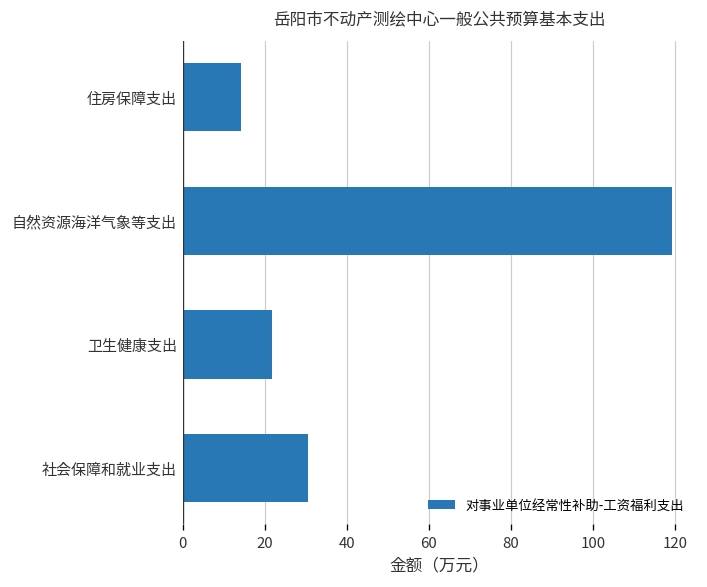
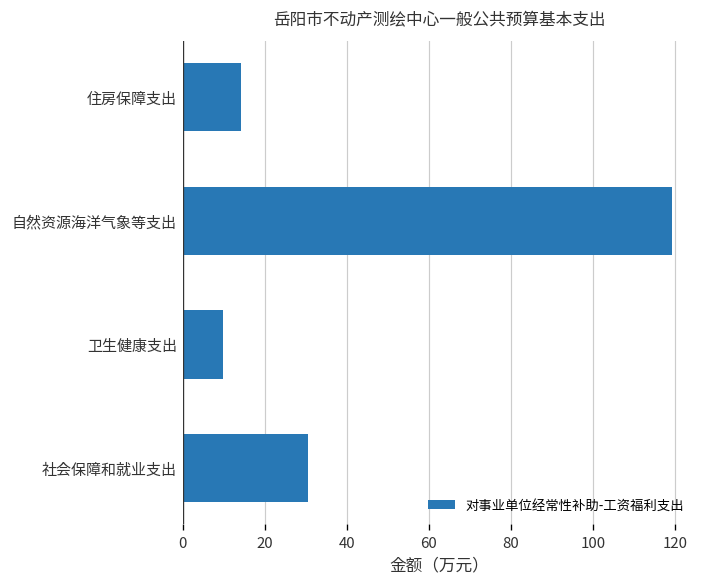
卫生健康支出: 22 -> 10
